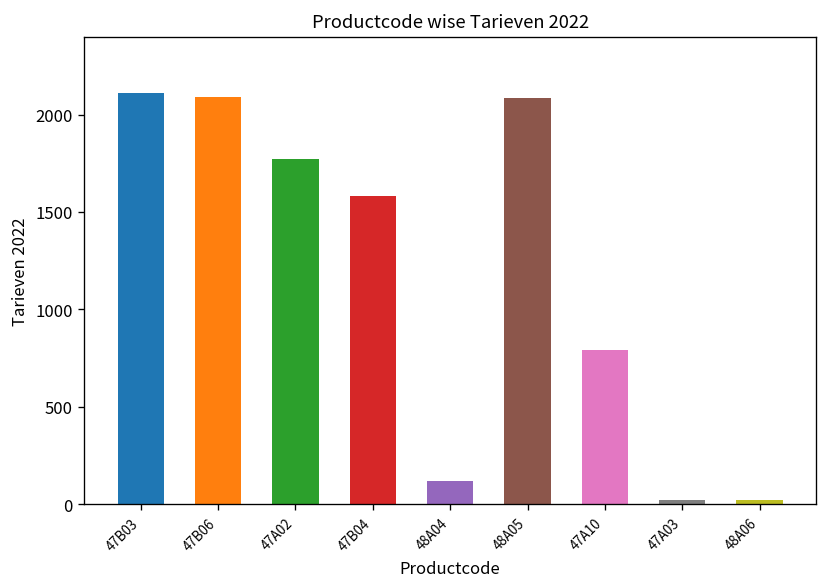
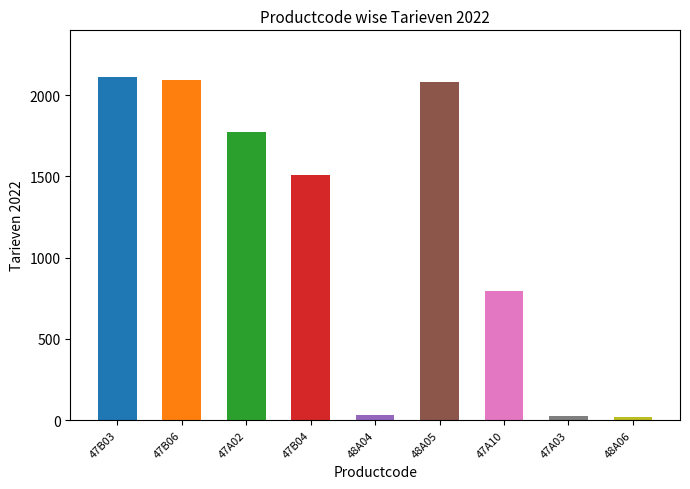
47B04: 1580 -> 1510
48A04: 120 -> 30
